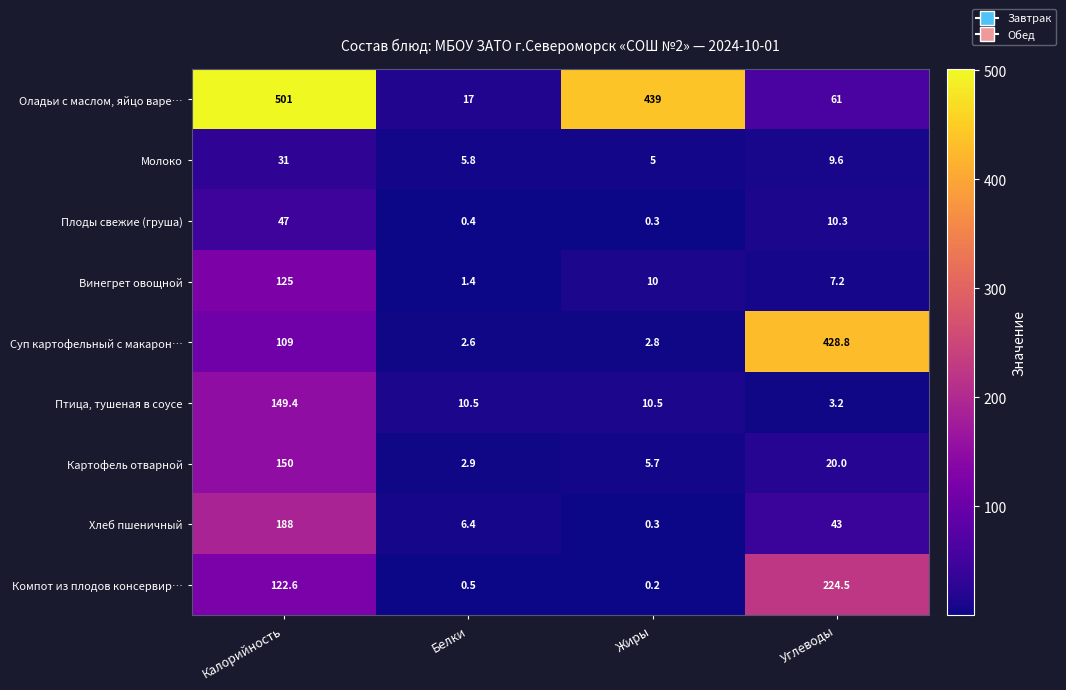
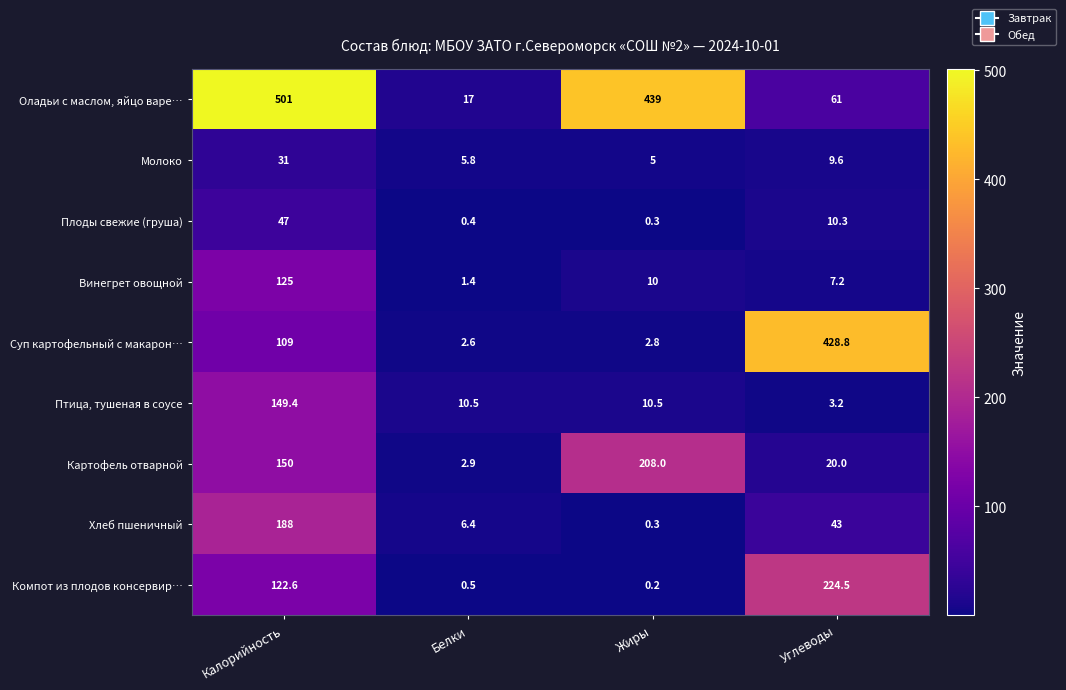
Картофель отварной, Жиры: 5.7 -> 208.0
